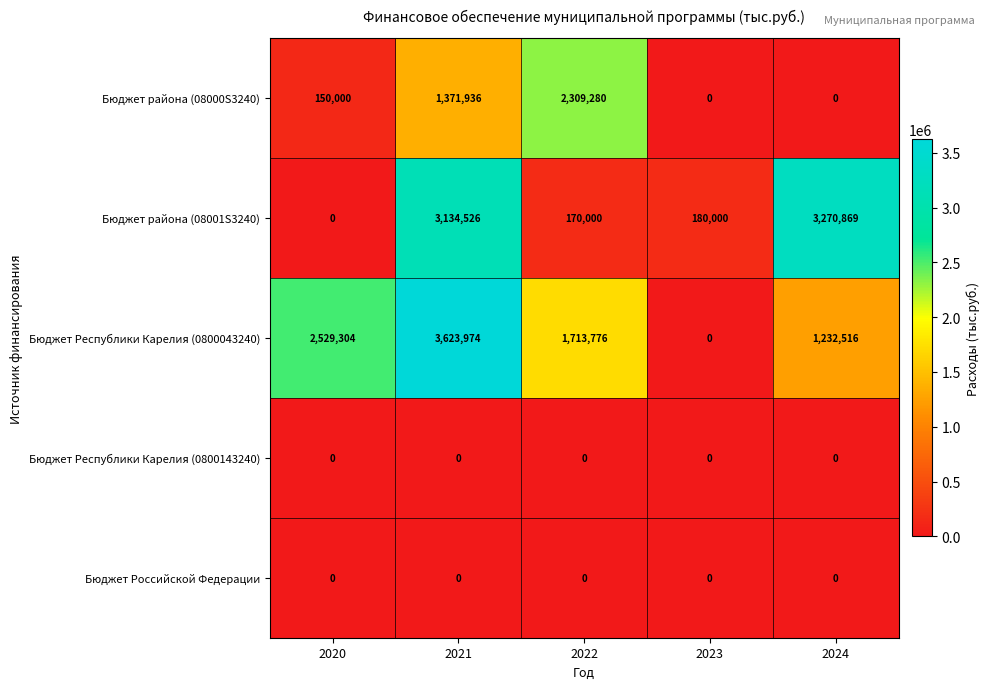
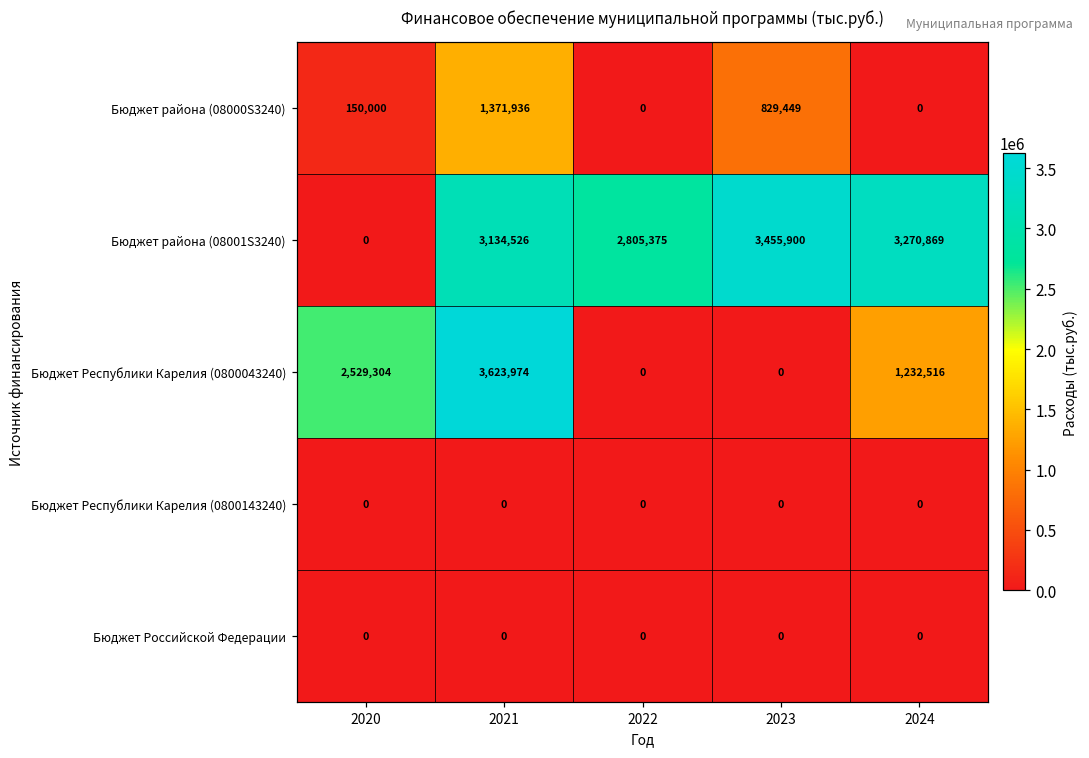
Бюджет района (08000S3240), 2022: 2,309,280 -> 0
Бюджет района (08000S3240), 2023: 0 -> 829,449
Бюджет района (08001S3240), 2022: 170,000 -> 2,805,375
Бюджет района (08001S3240), 2023: 180,000 -> 3,455,900
Бюджет Республики Карелия (0800043240), 2022: 1,713,776 -> 0
